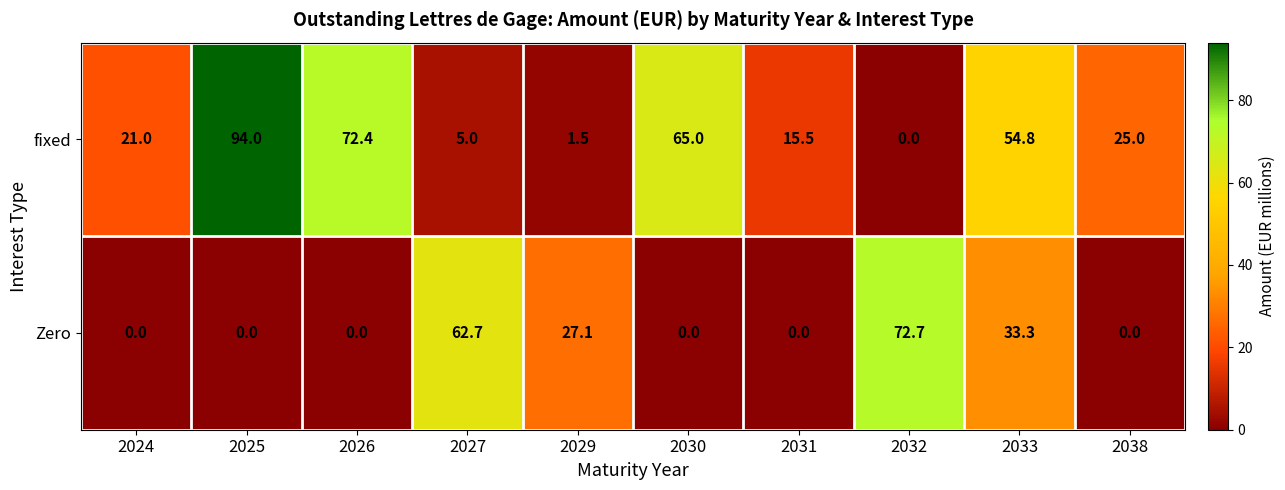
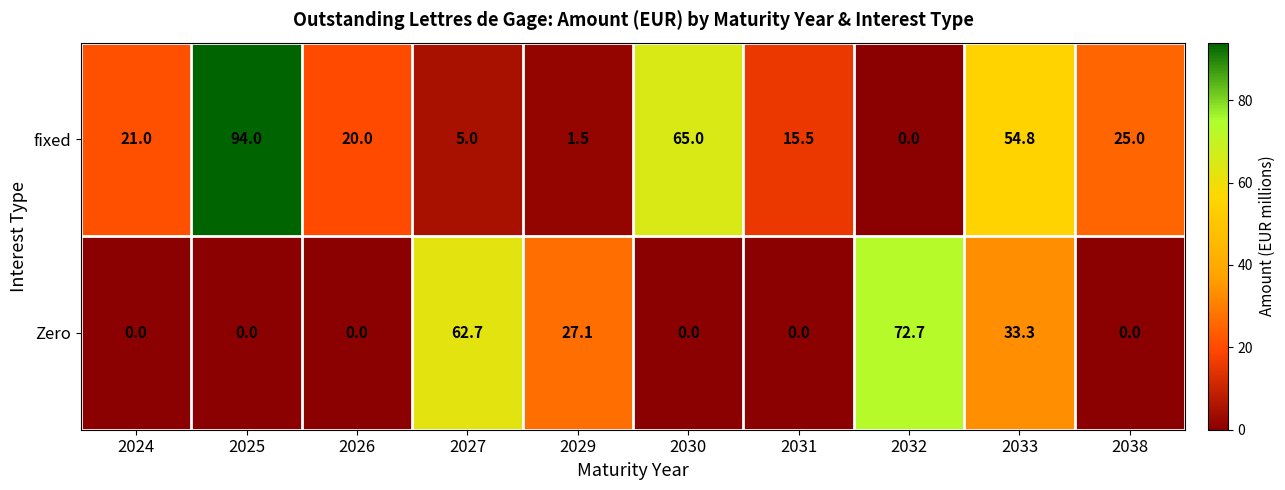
fixed, 2026: 72.4 -> 20.0
